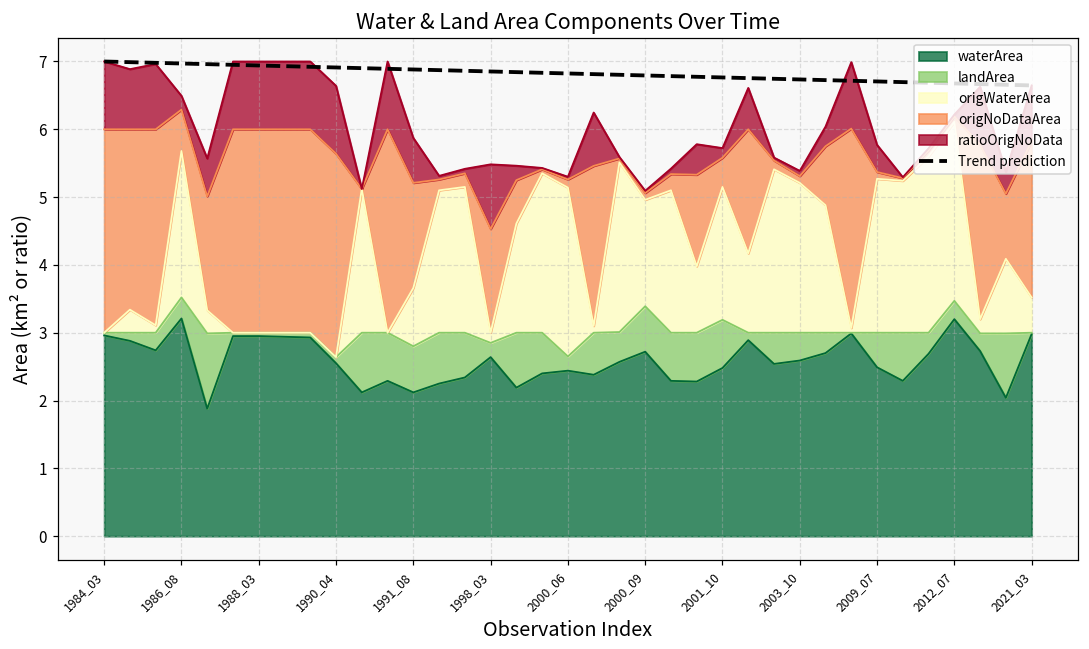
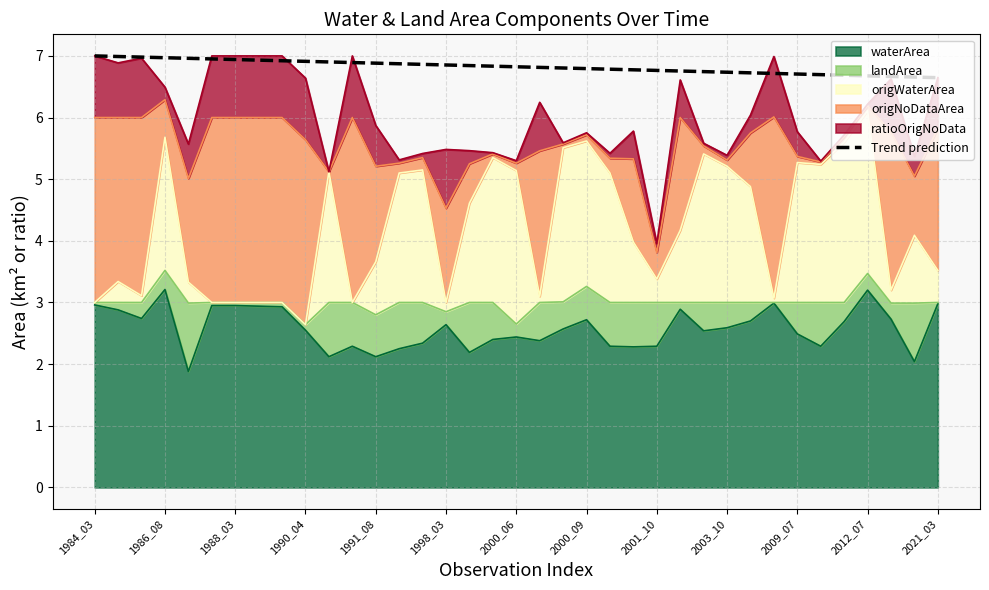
landArea, 2000_09: 0.7 -> 0.5
origWaterArea, 2000_09: 1.6 -> 2.4
waterArea, 2001_10: 2.5 -> 2.3
origWaterArea, 2001_10: 2.0 -> 0.4
